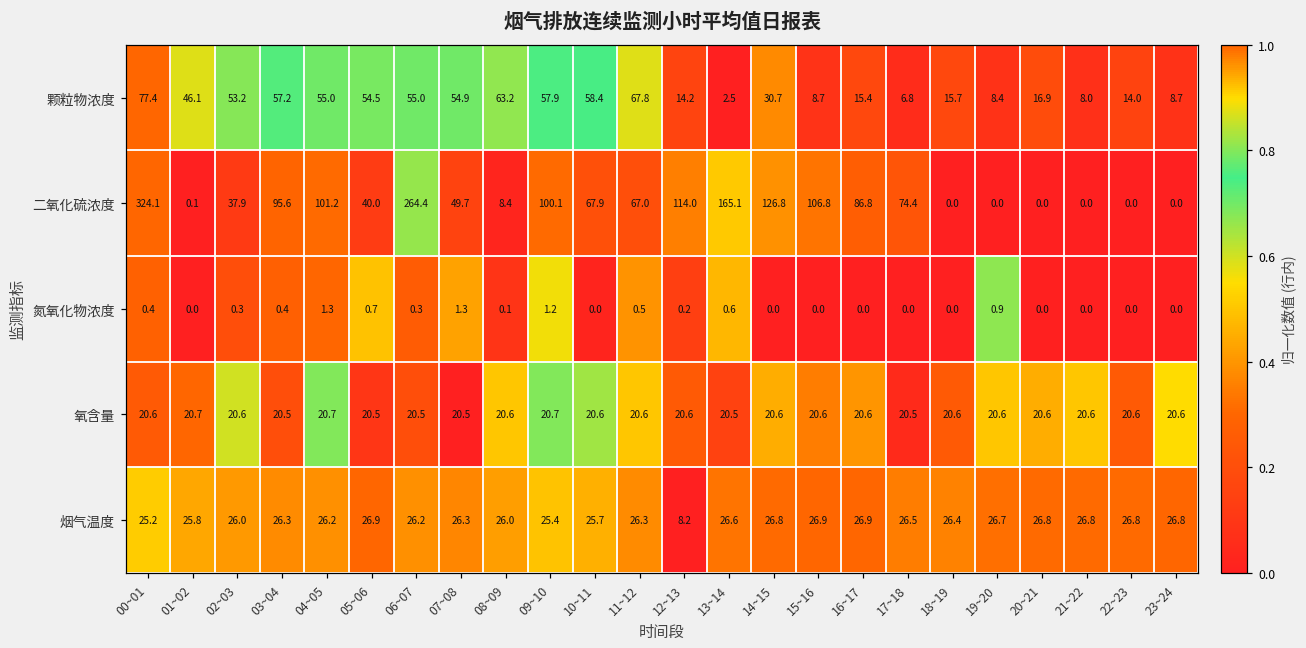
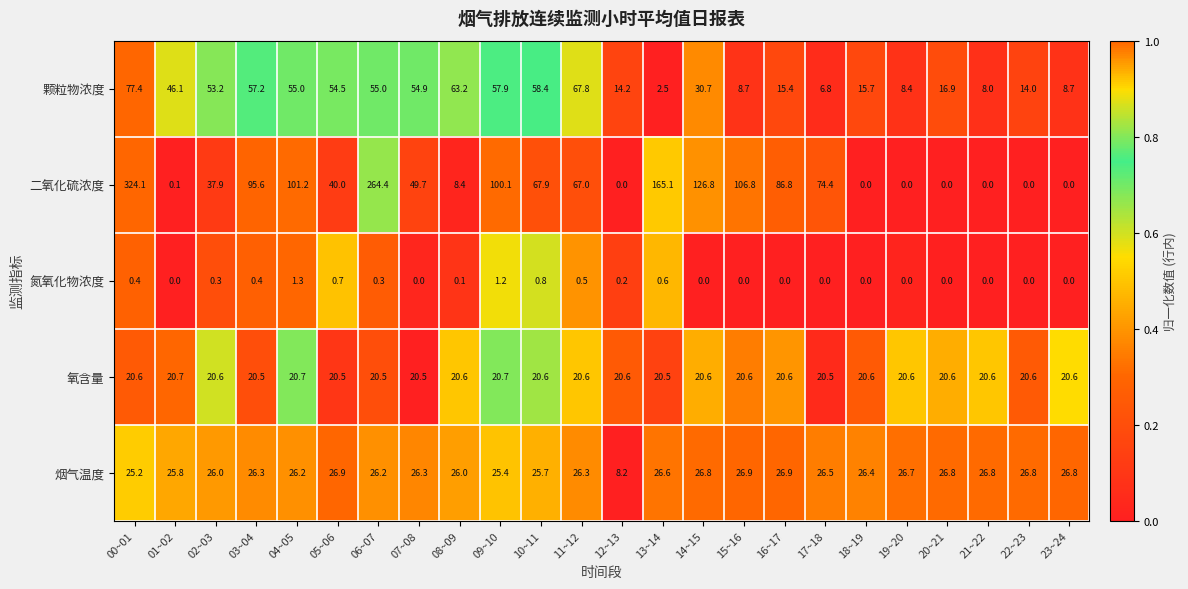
二氧化硫浓度, 12~13: 114.0 -> 0.0
氮氧化物浓度, 07~08: 1.3 -> 0.0
氮氧化物浓度, 10~11: 0.0 -> 0.8
氮氧化物浓度, 19~20: 0.9 -> 0.0
